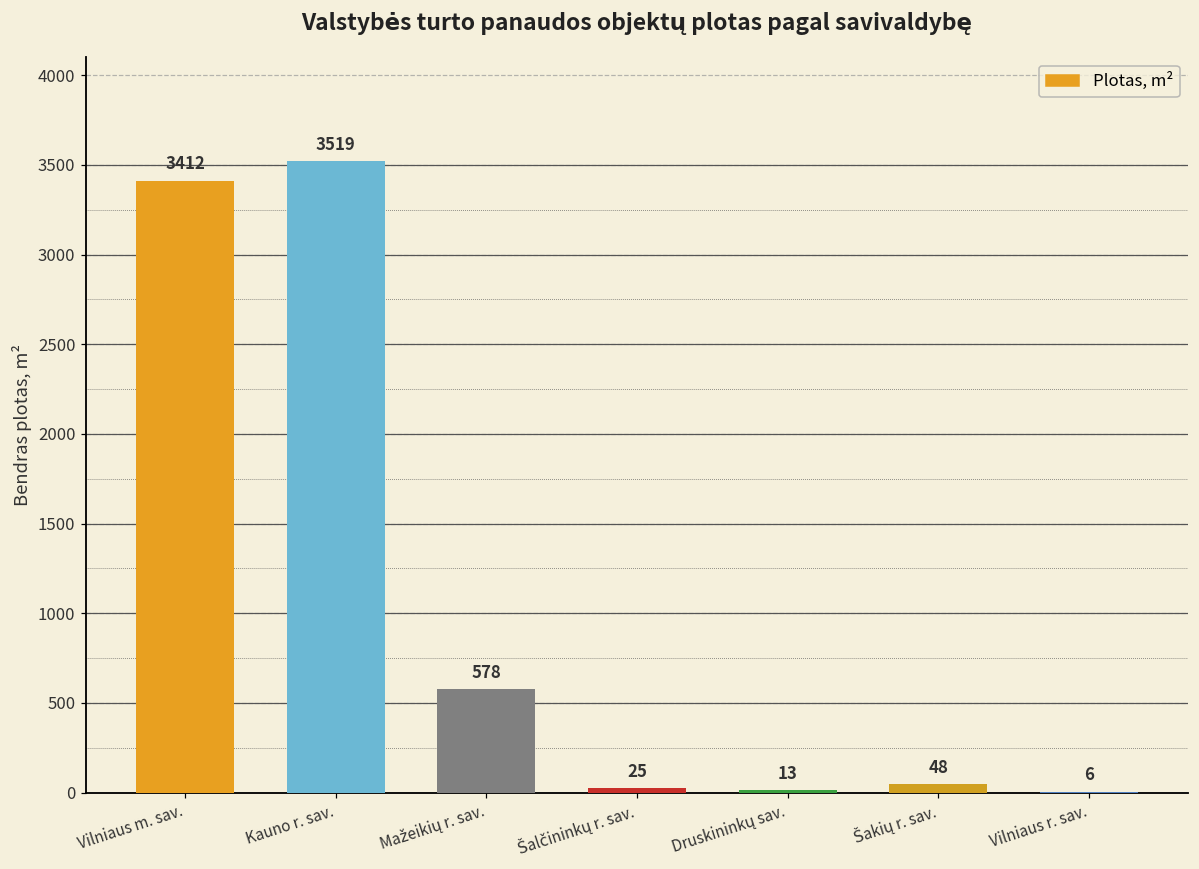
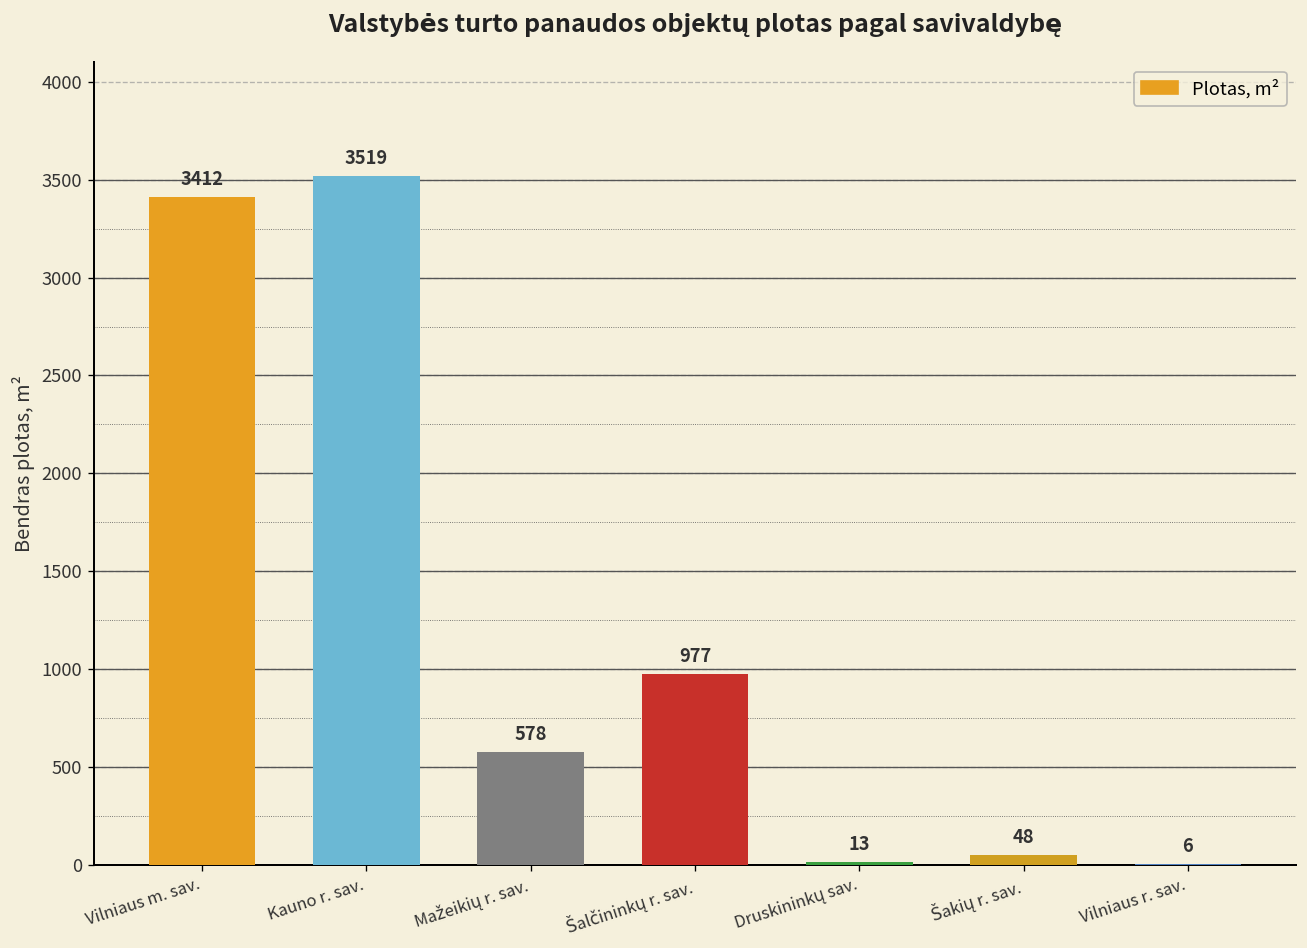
Šalčininkų r. sav.: 25 -> 977
